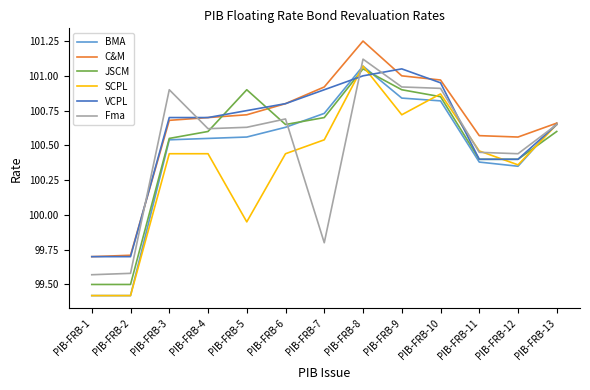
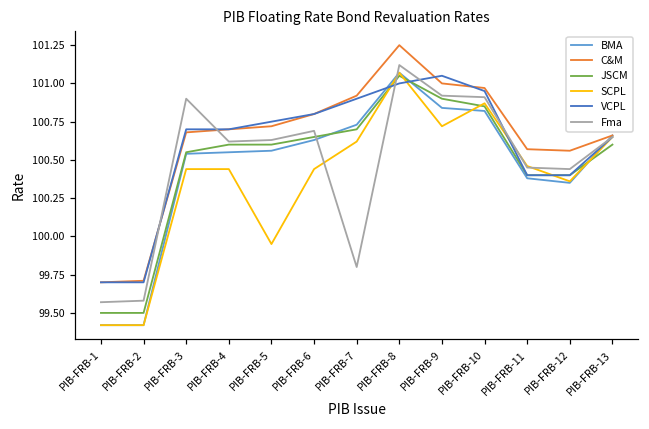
JSCM, PIB-FRB-5: 100.9 -> 100.6
SCPL, PIB-FRB-7: 100.54 -> 100.62
